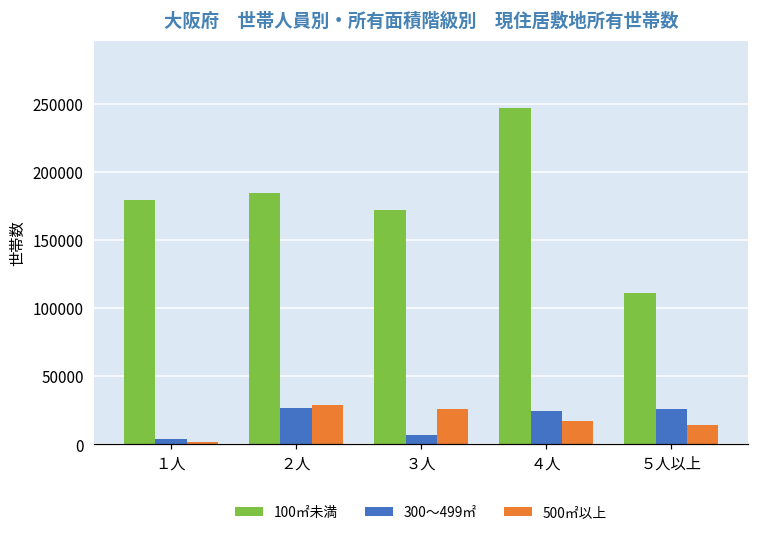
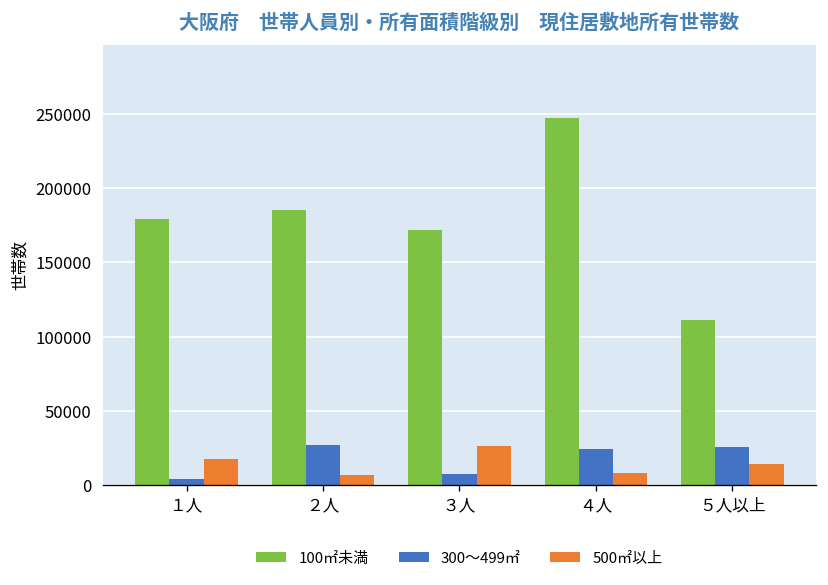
500㎡以上, １人: 2000 -> 17000
500㎡以上, ２人: 29000 -> 7000
500㎡以上, ４人: 17000 -> 8000
